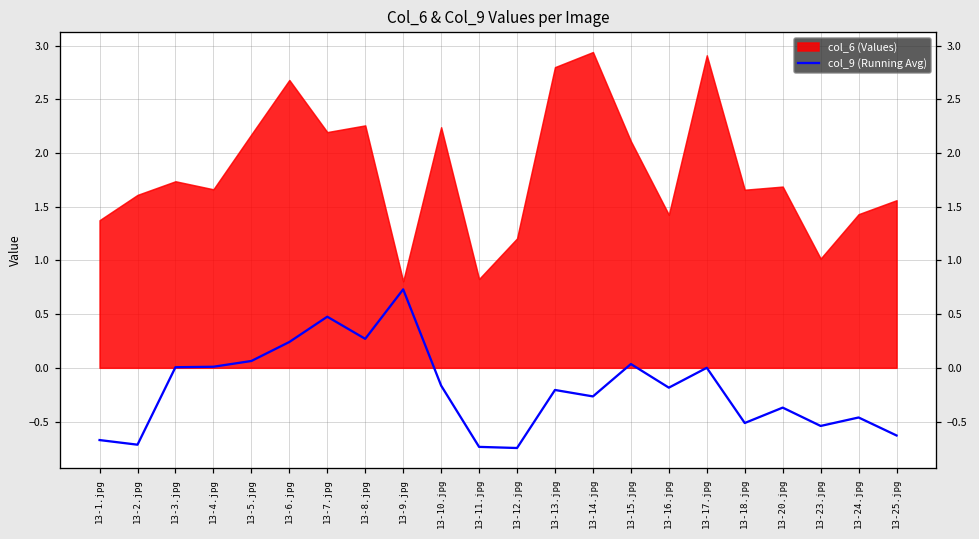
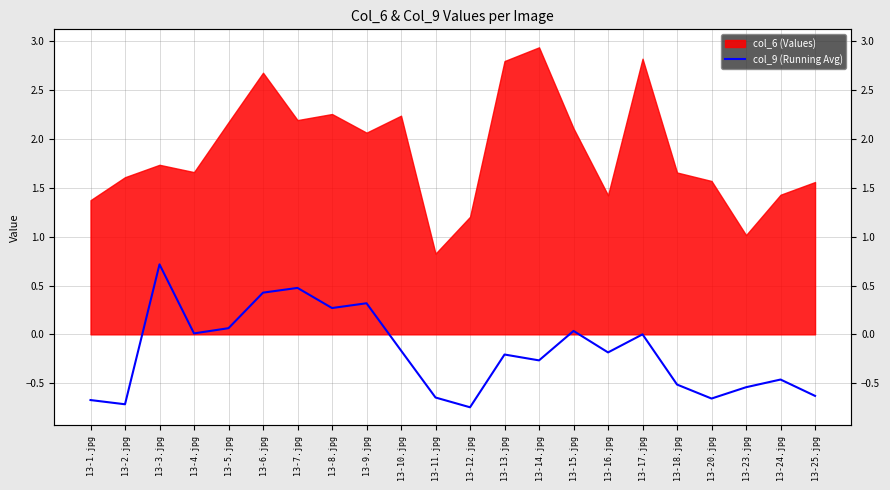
col_9 (Running Avg), 13-3.jpg: 0.0 -> 0.7
col_9 (Running Avg), 13-6.jpg: 0.2 -> 0.4
col_9 (Running Avg), 13-9.jpg: 0.7 -> 0.3
col_6 (Values), 13-9.jpg: 0.8 -> 2.1
col_9 (Running Avg), 13-11.jpg: -0.7 -> -0.6
col_6 (Values), 13-17.jpg: 2.9 -> 2.8
col_9 (Running Avg), 13-20.jpg: -0.4 -> -0.7
col_6 (Values), 13-20.jpg: 1.7 -> 1.6
